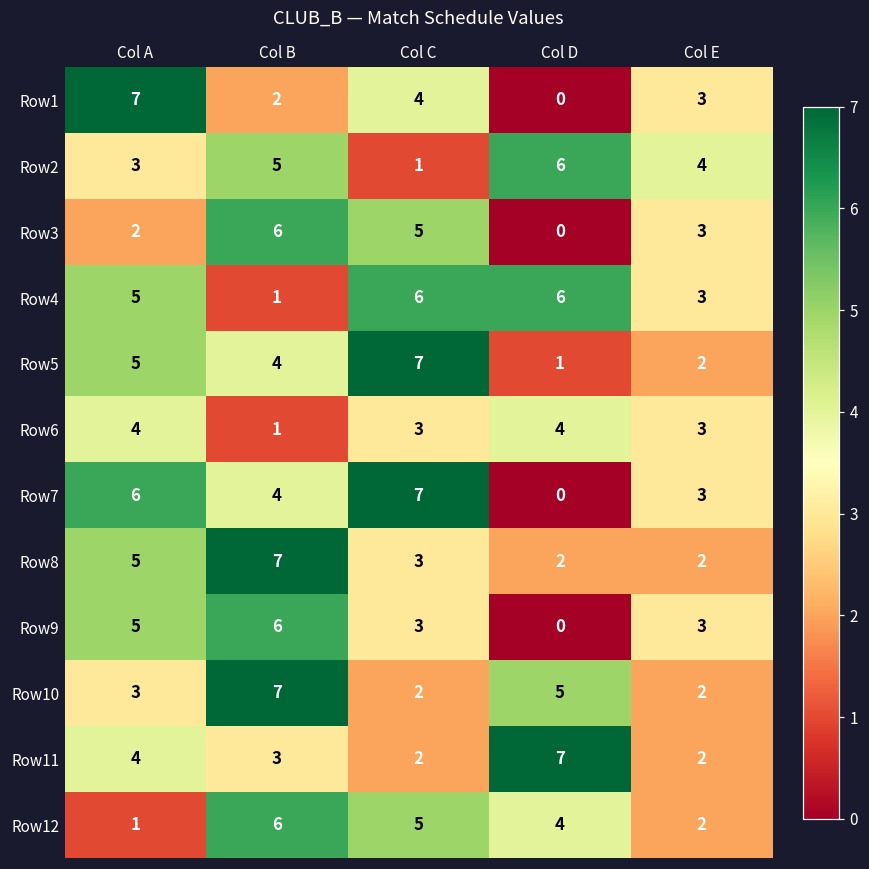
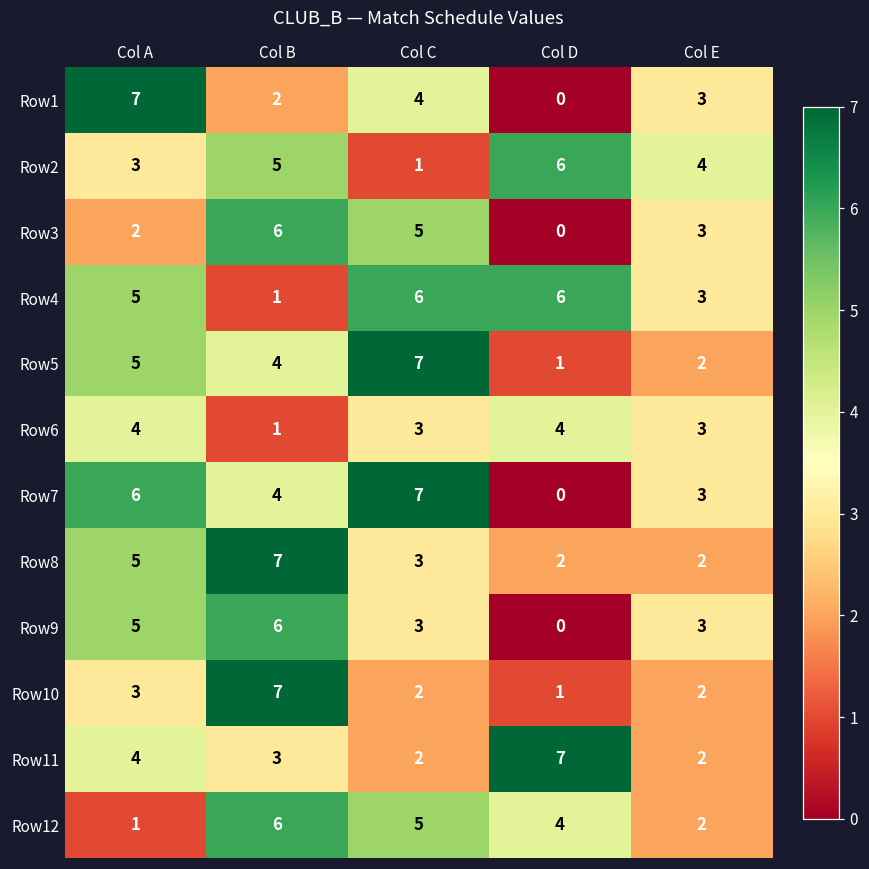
Row10, Col D: 5 -> 1
